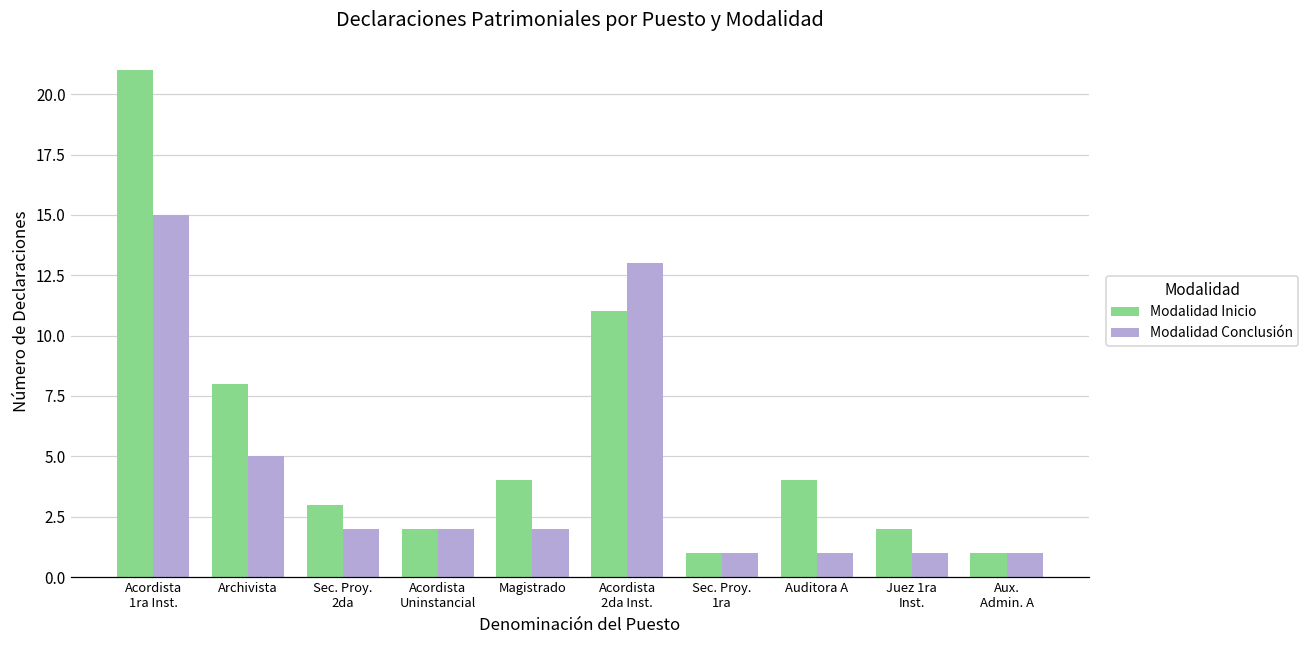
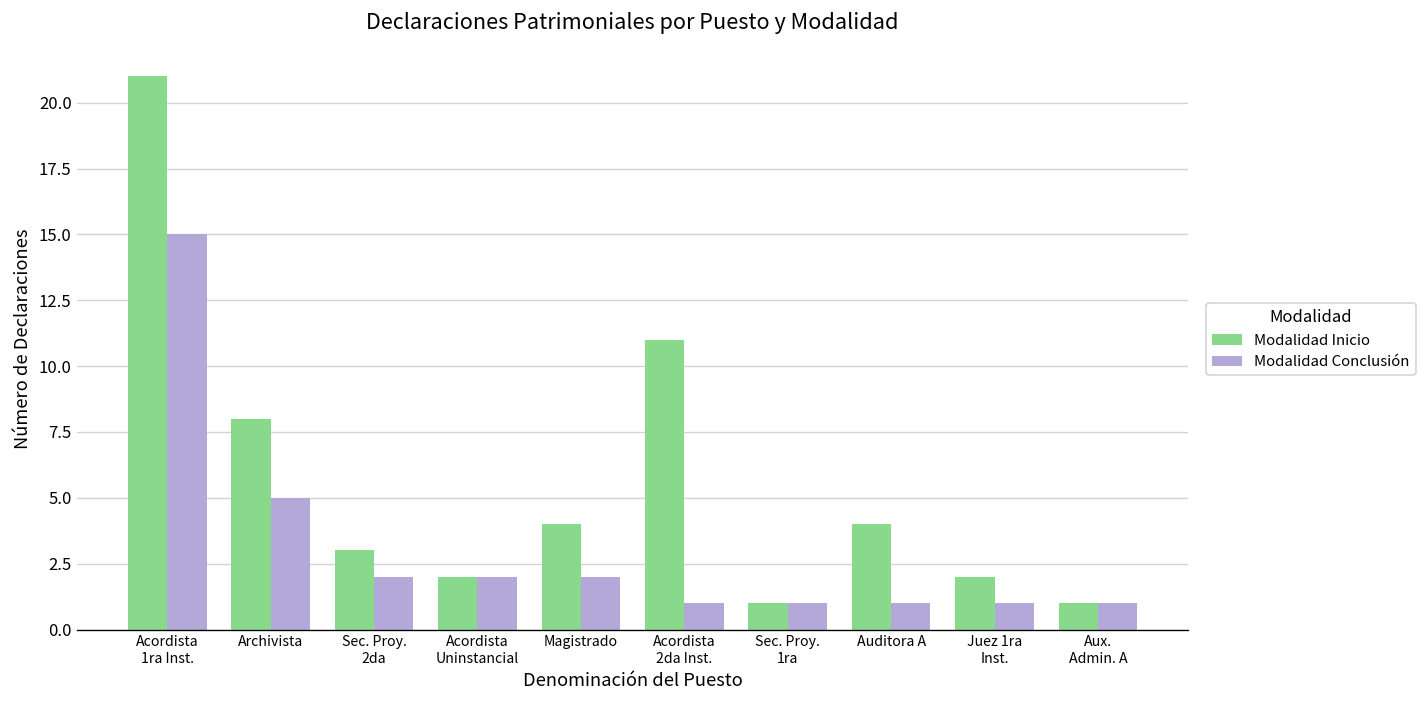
Modalidad Conclusión, Acordista 2da Inst.: 13 -> 1
